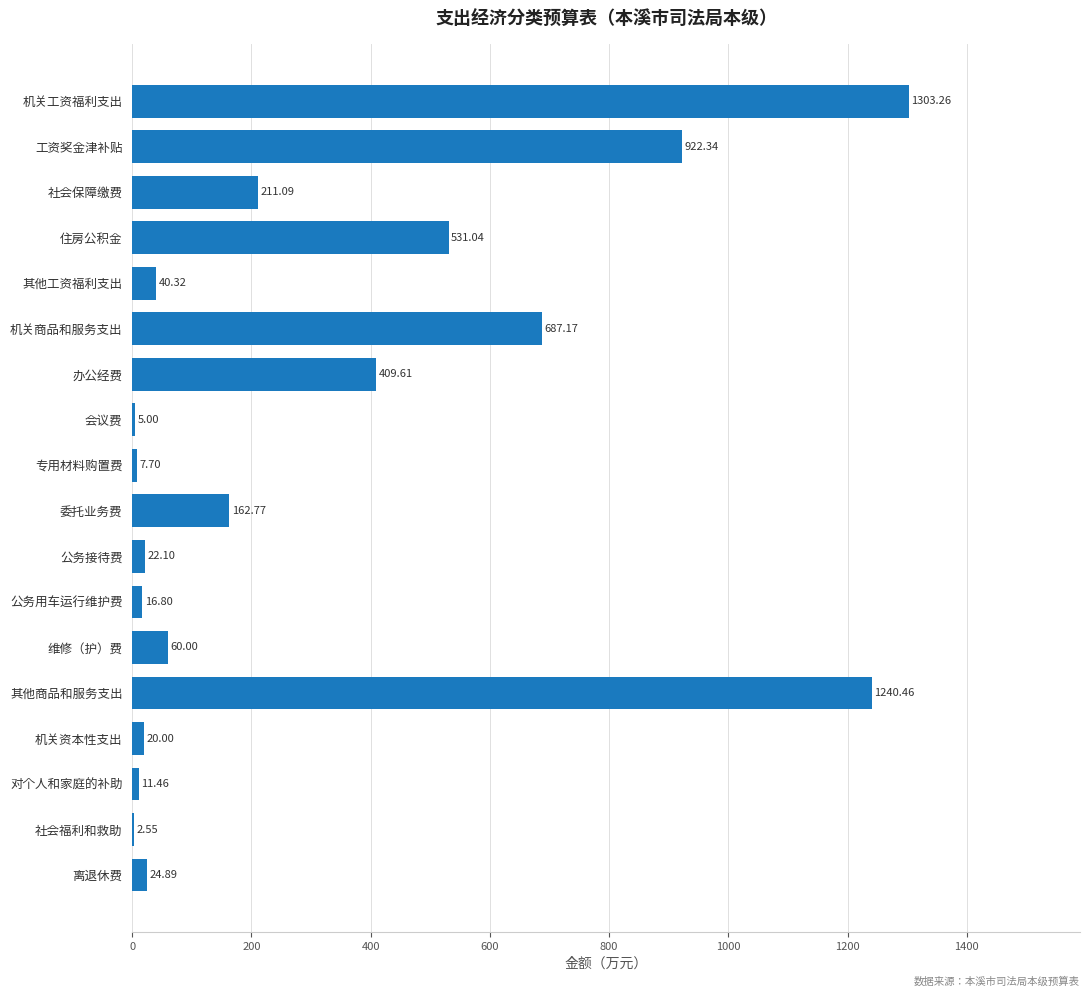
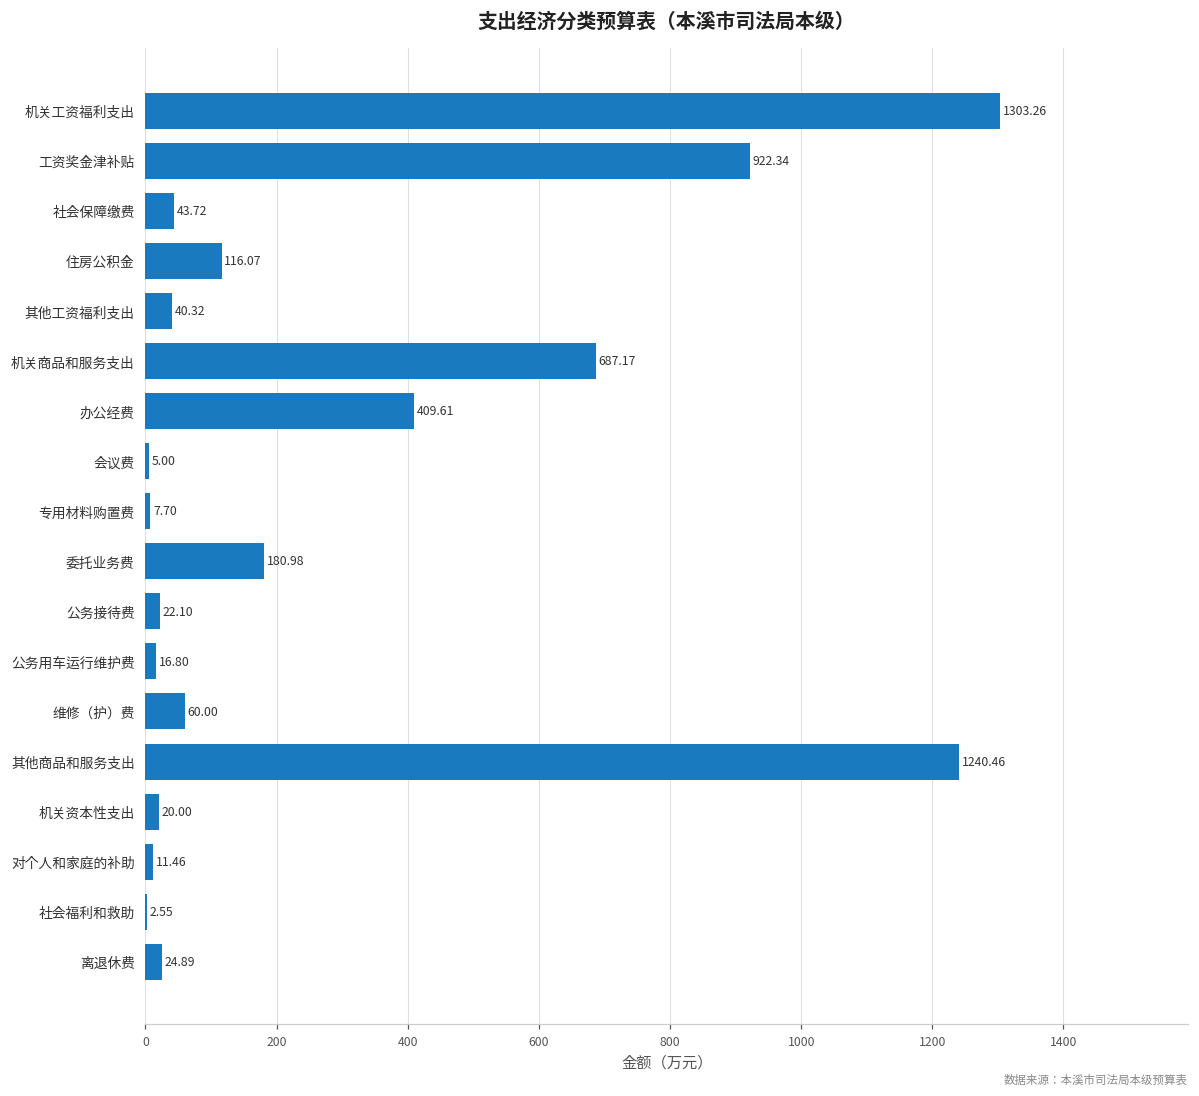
社会保障缴费: 211.09 -> 43.72
住房公积金: 531.04 -> 116.07
委托业务费: 162.77 -> 180.98
